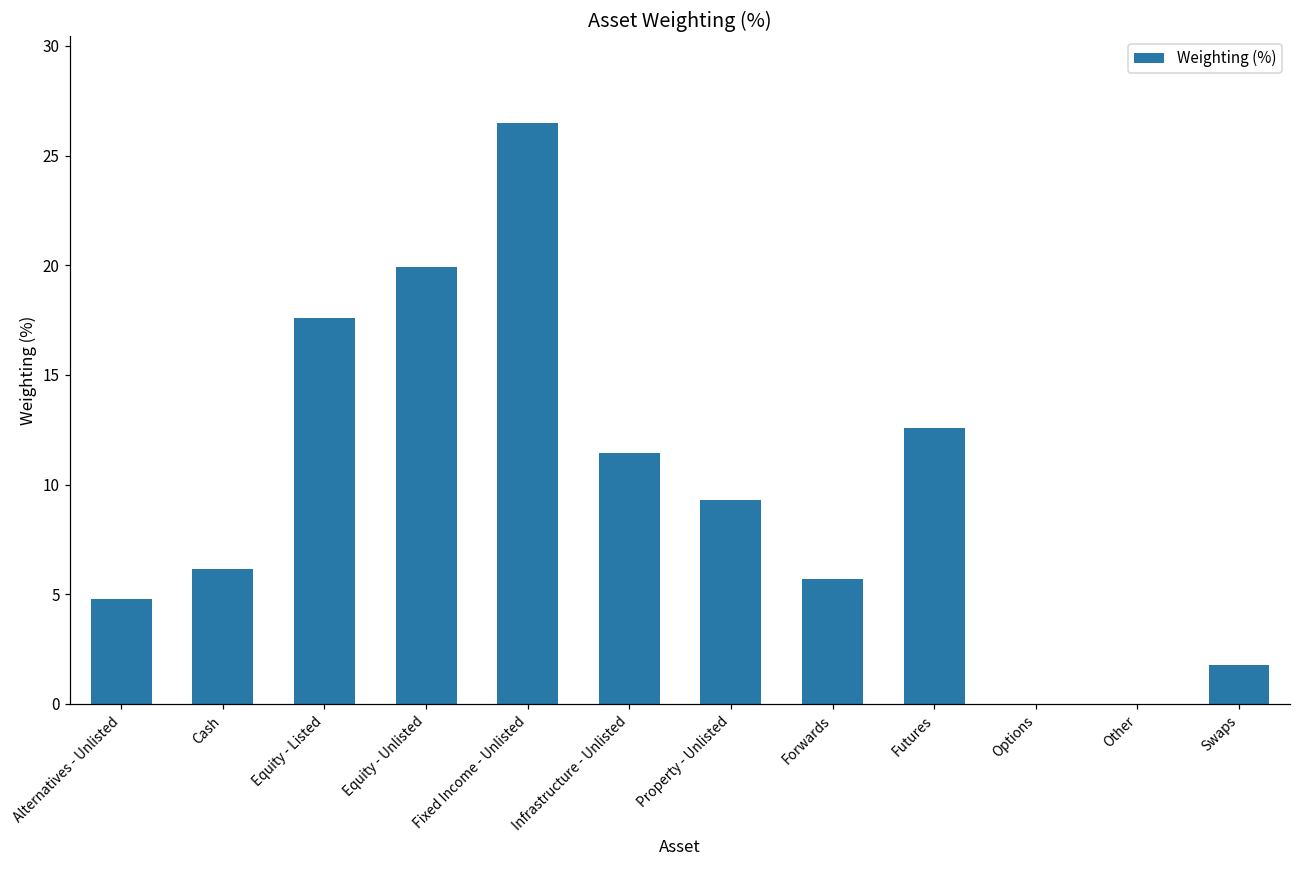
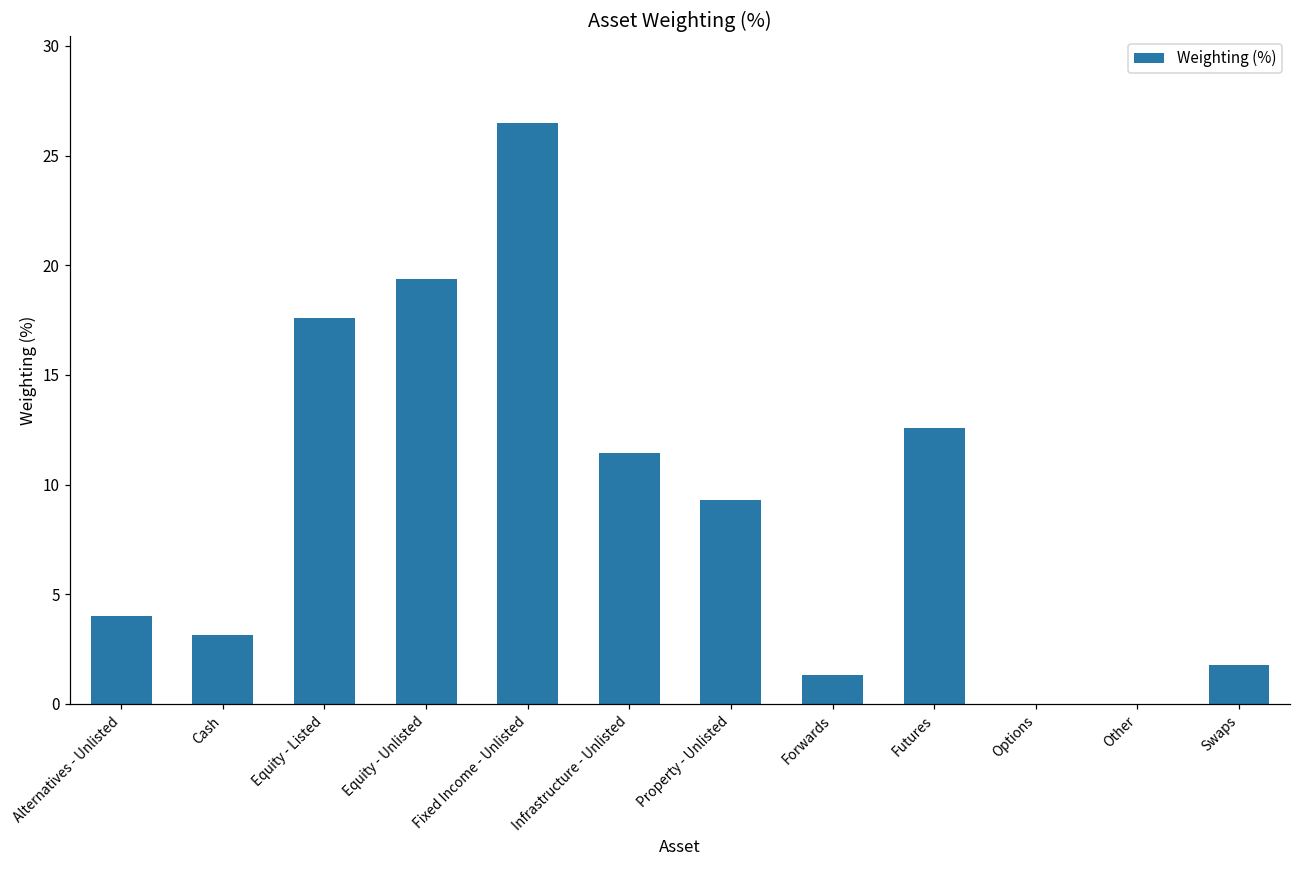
Alternatives - Unlisted: 4.8 -> 4.0
Cash: 6.2 -> 3.1
Equity - Unlisted: 19.9 -> 19.4
Forwards: 5.7 -> 1.3
